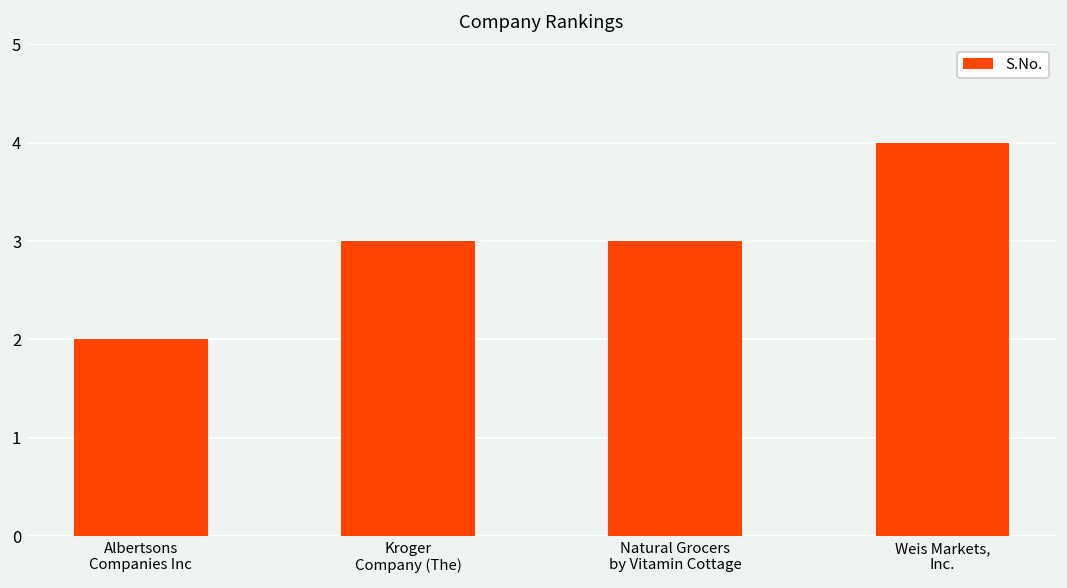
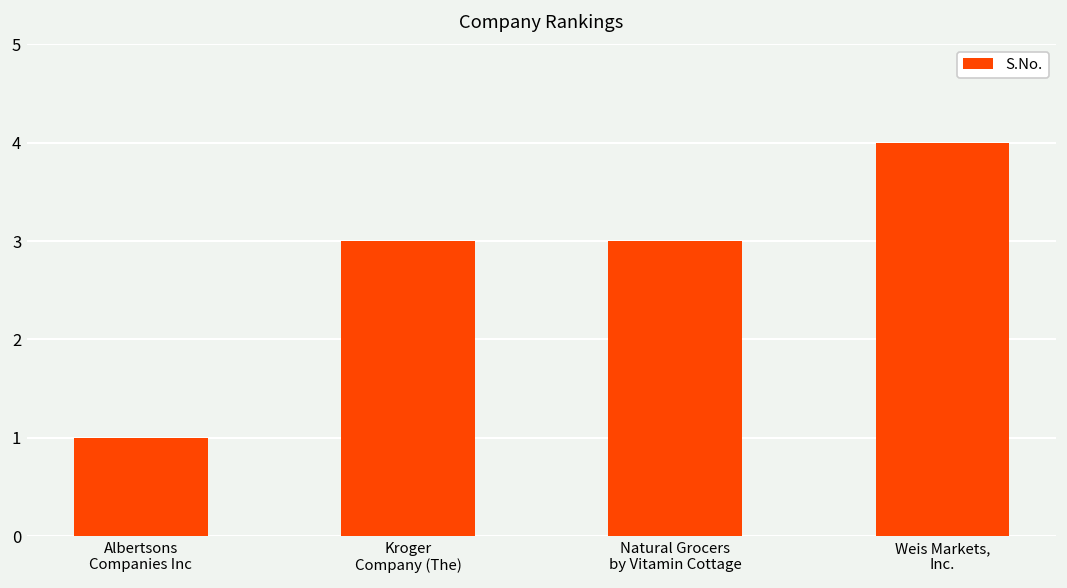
Albertsons Companies Inc: 2 -> 1
